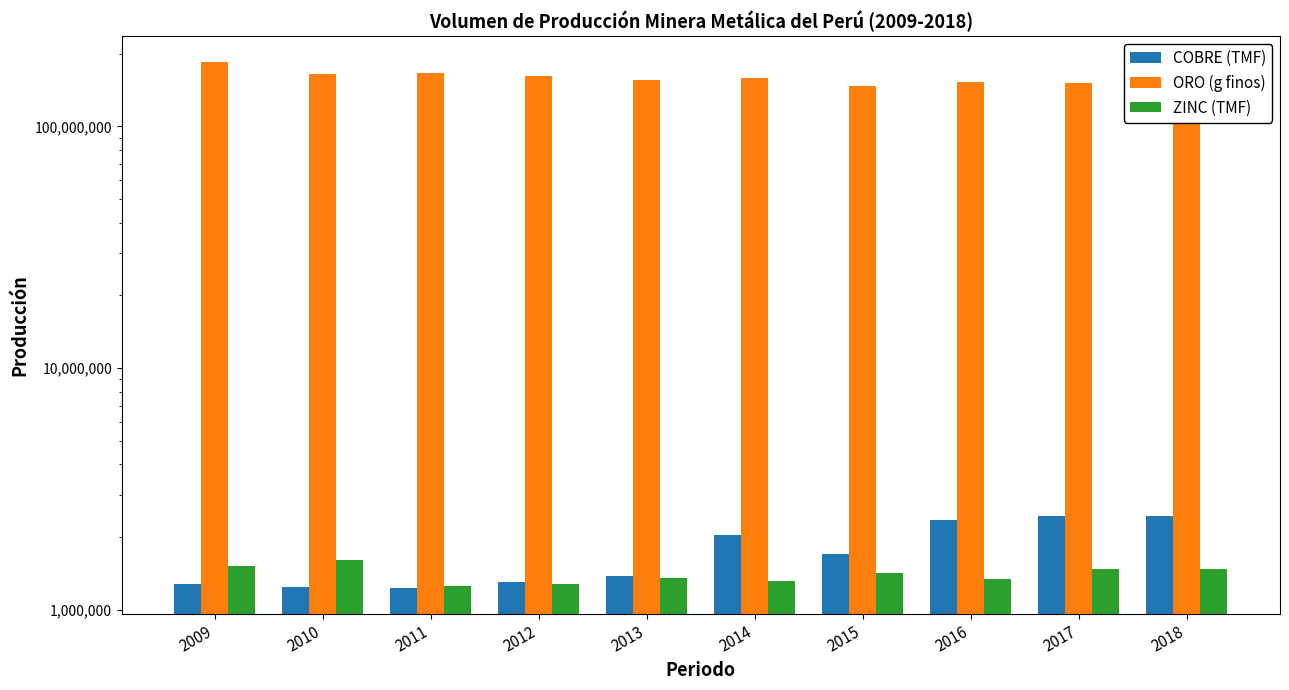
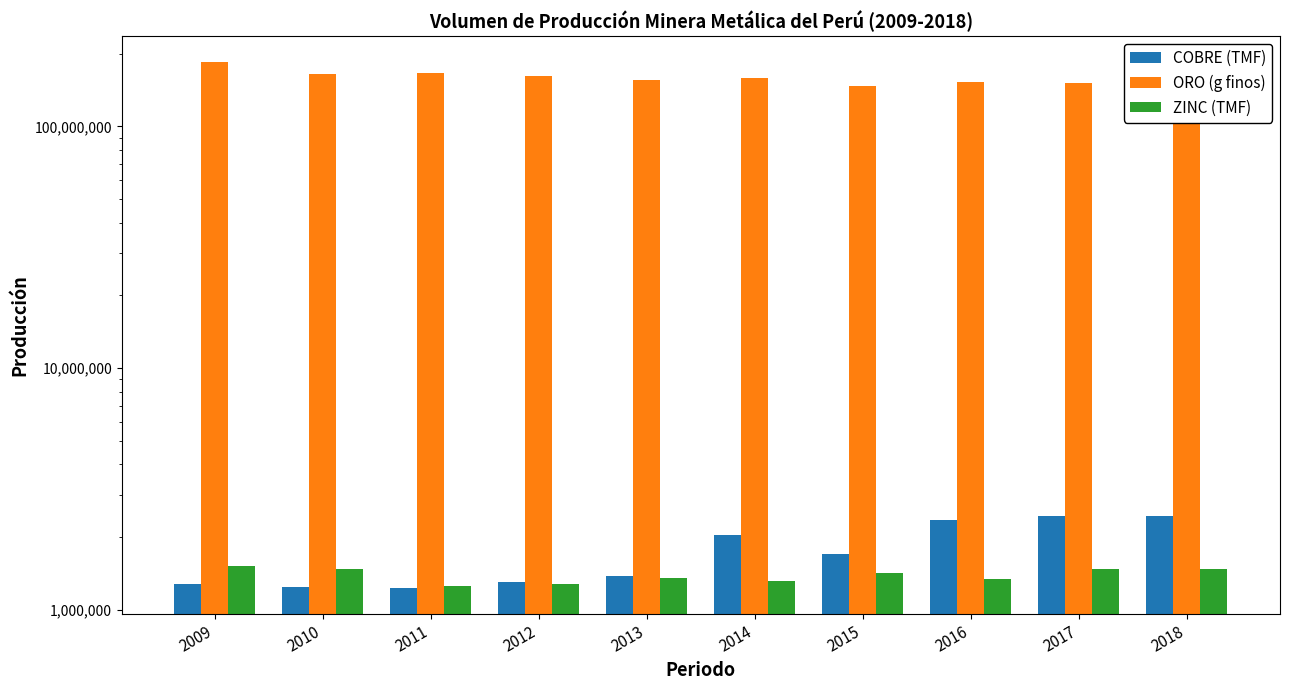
ZINC (TMF), 2010: 1,600,000 -> 1,500,000
